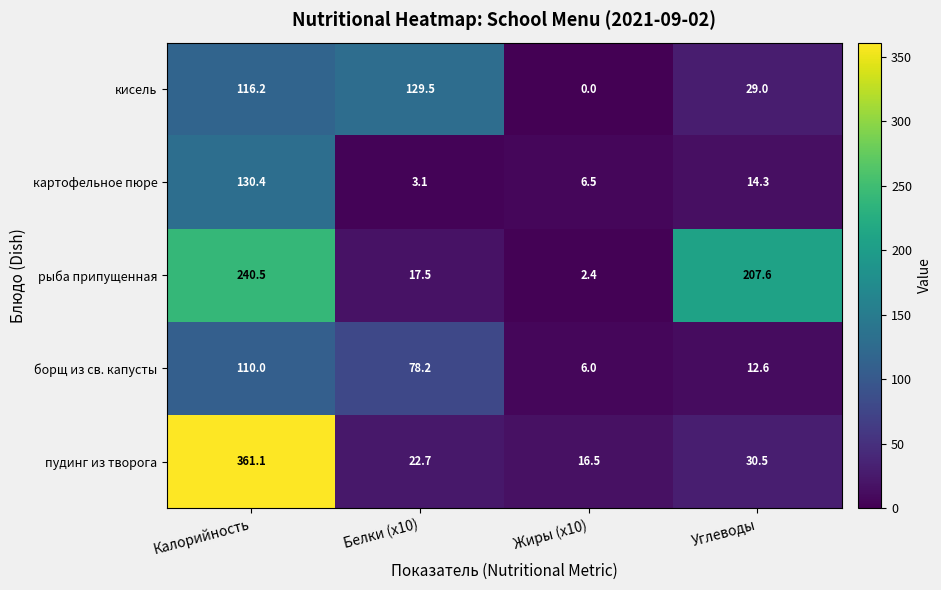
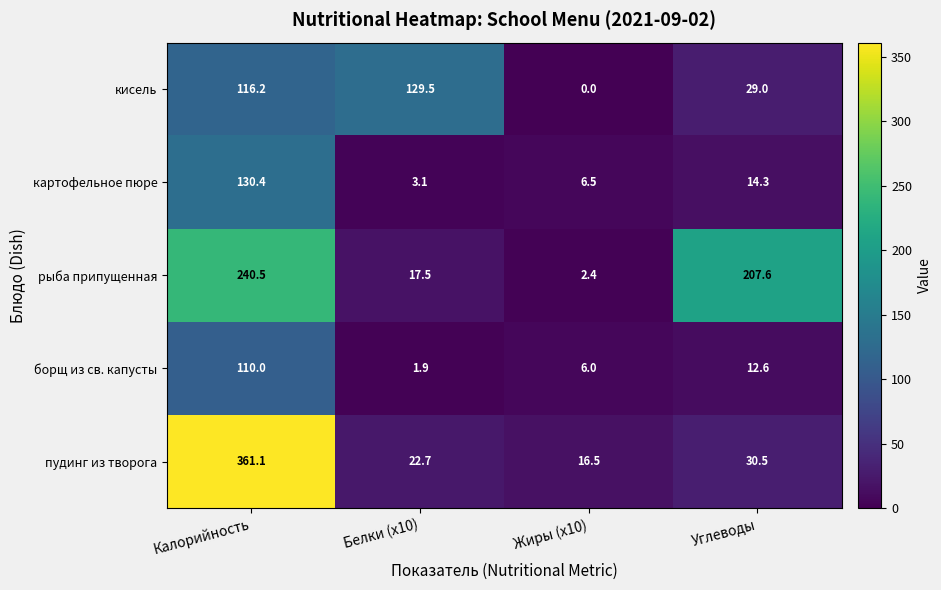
борщ из св. капусты, Белки (x10): 78.2 -> 1.9
